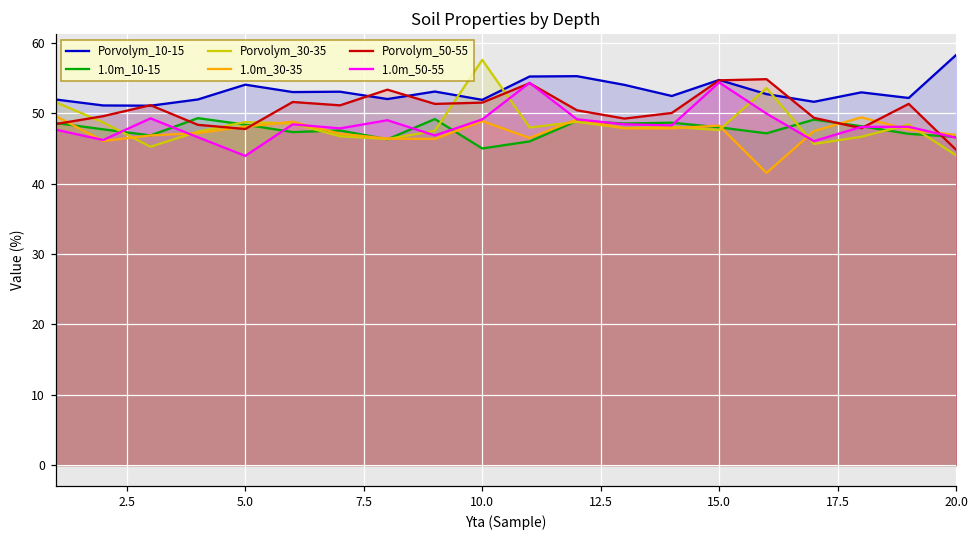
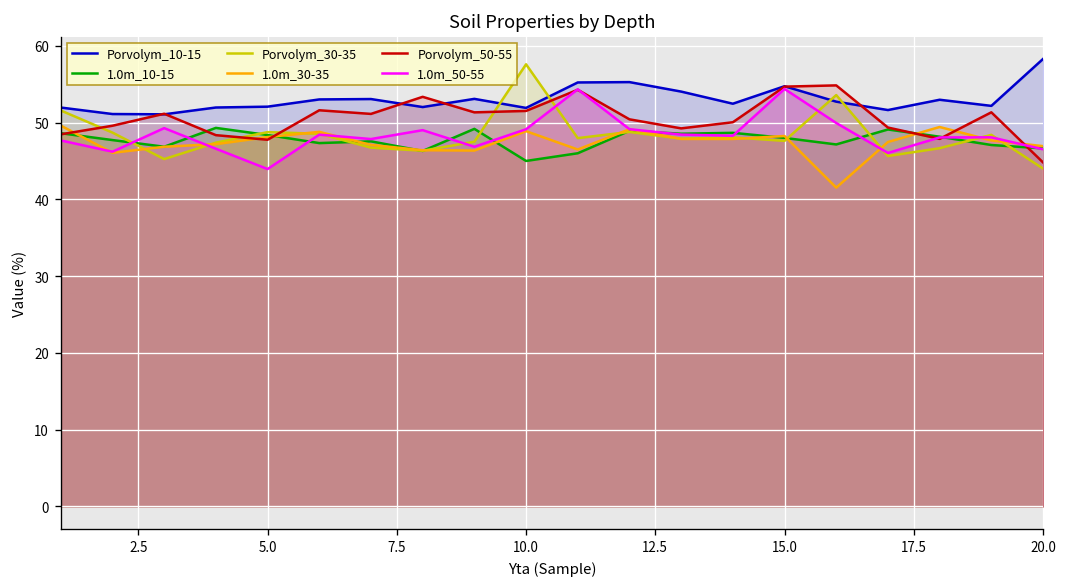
Porvolym_10-15, 5.0: 54 -> 52
